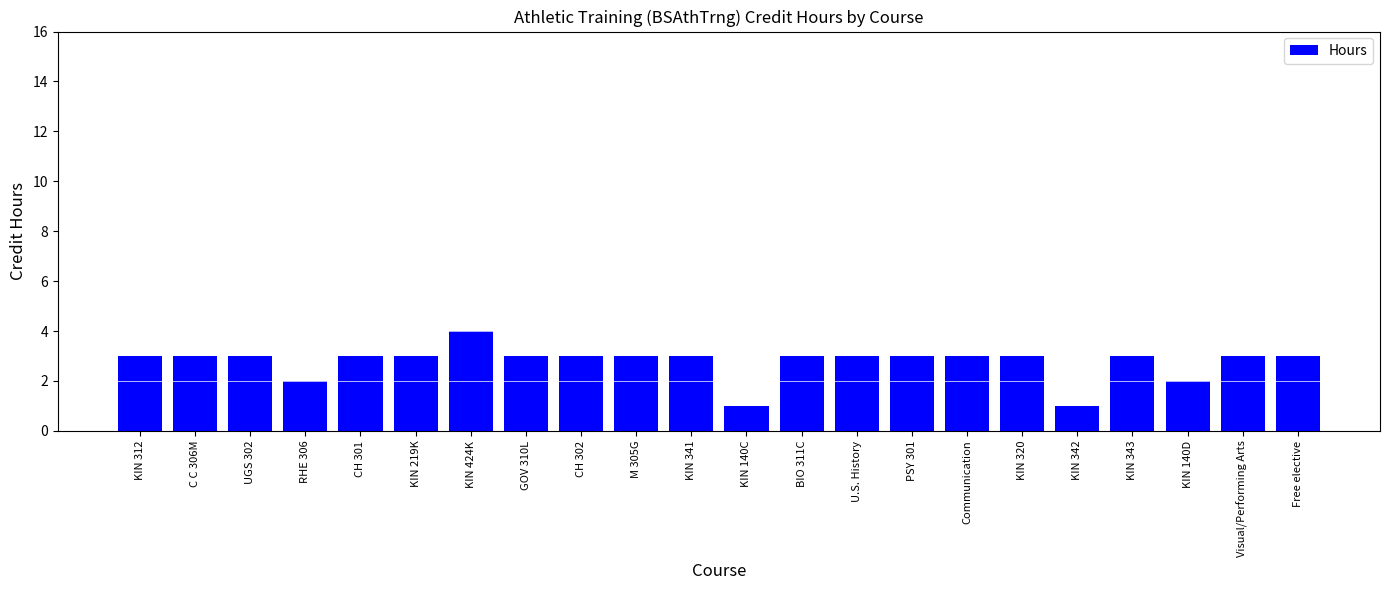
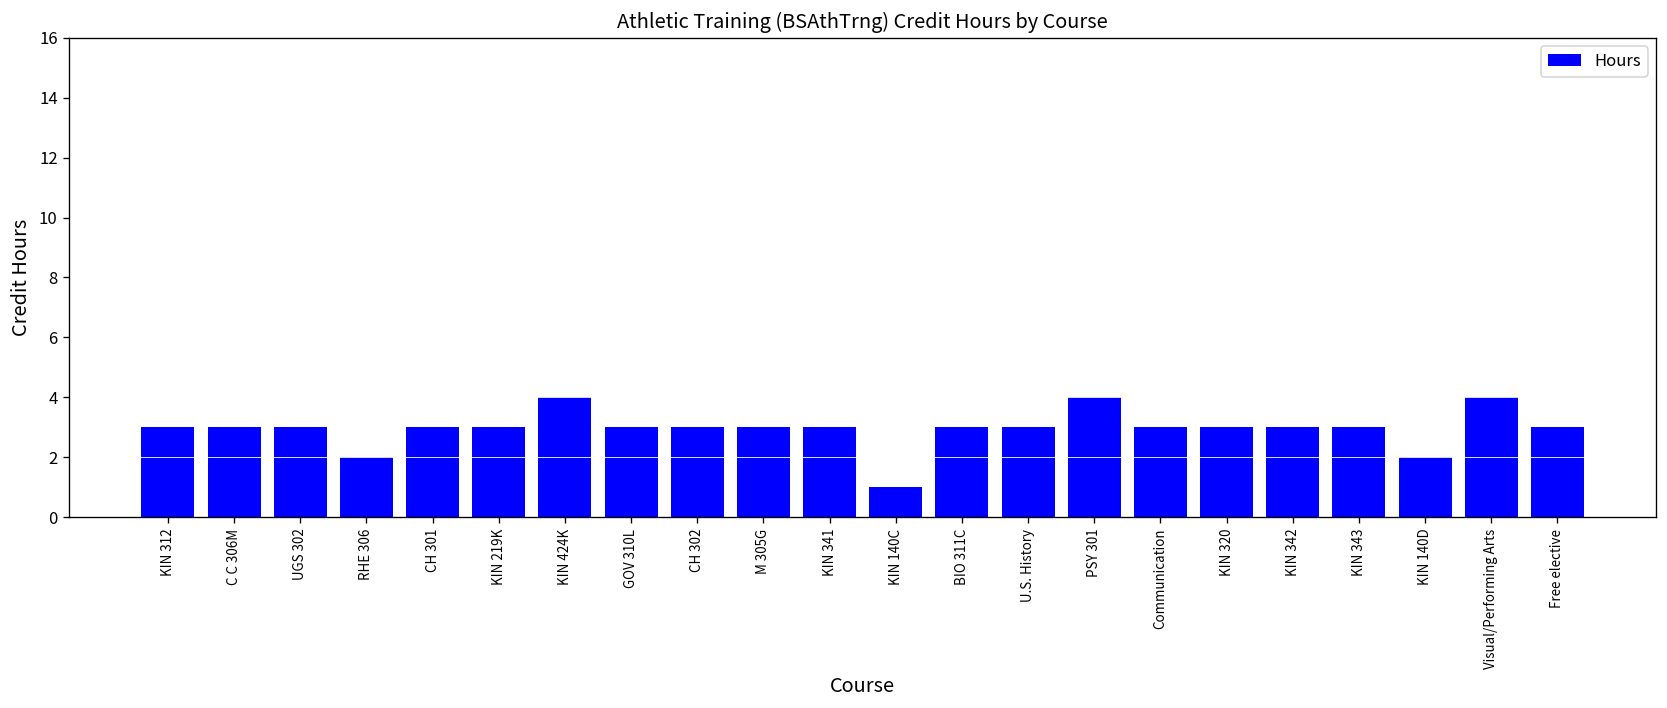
PSY 301: 3 -> 4
KIN 342: 1 -> 3
Visual/Performing Arts: 3 -> 4
